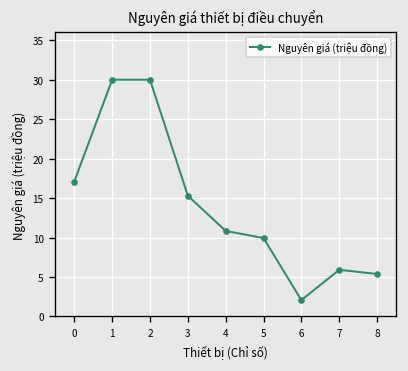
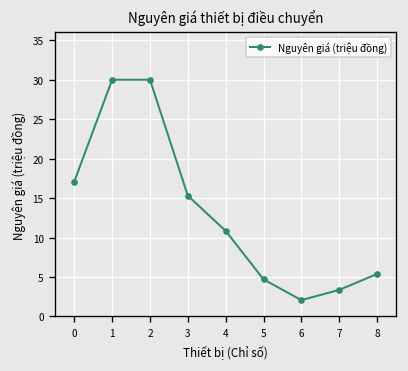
5: 10 -> 5
7: 6 -> 3
